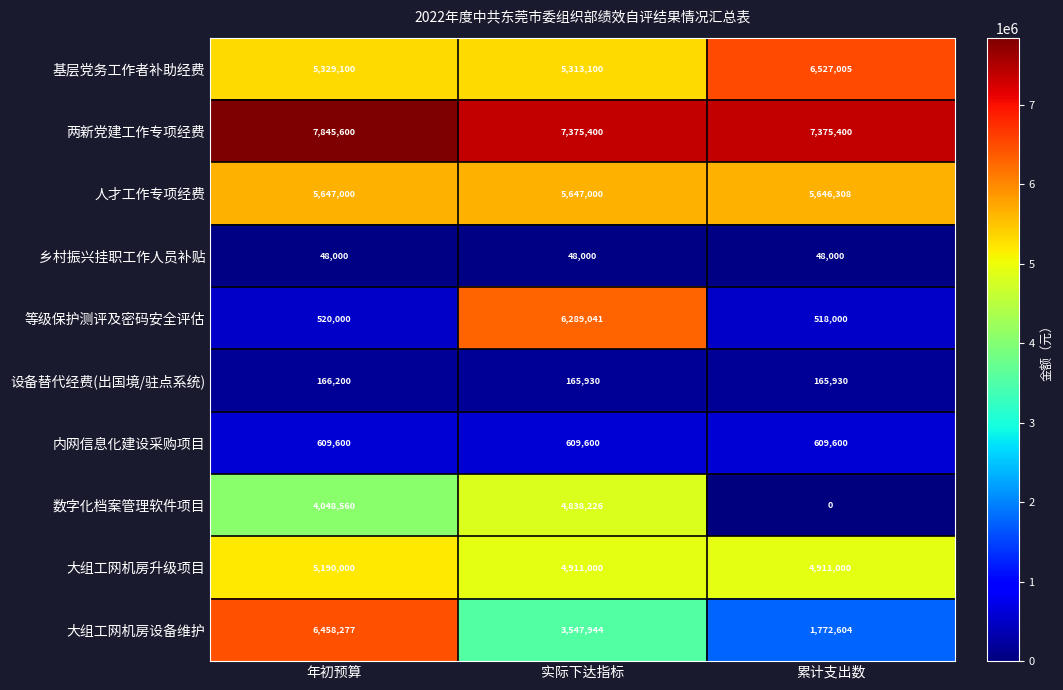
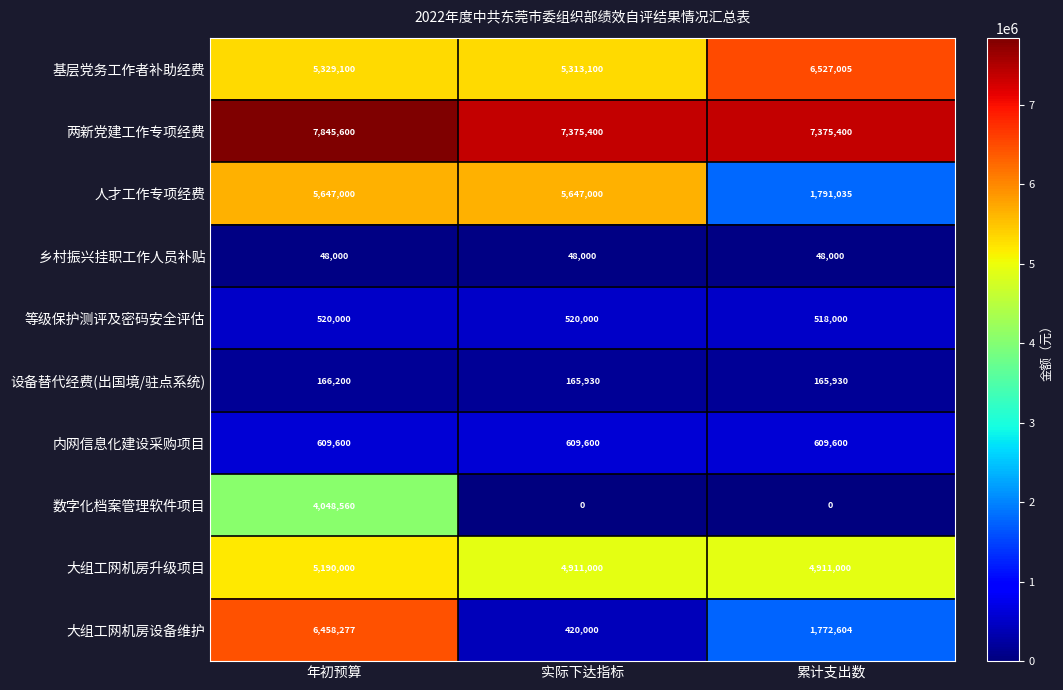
人才工作专项经费, 累计支出数: 5,646,308 -> 1,791,035
等级保护测评及密码安全评估, 实际下达指标: 6,289,041 -> 520,000
数字化档案管理软件项目, 实际下达指标: 4,838,226 -> 0
大组工网机房设备维护, 实际下达指标: 3,547,944 -> 420,000
